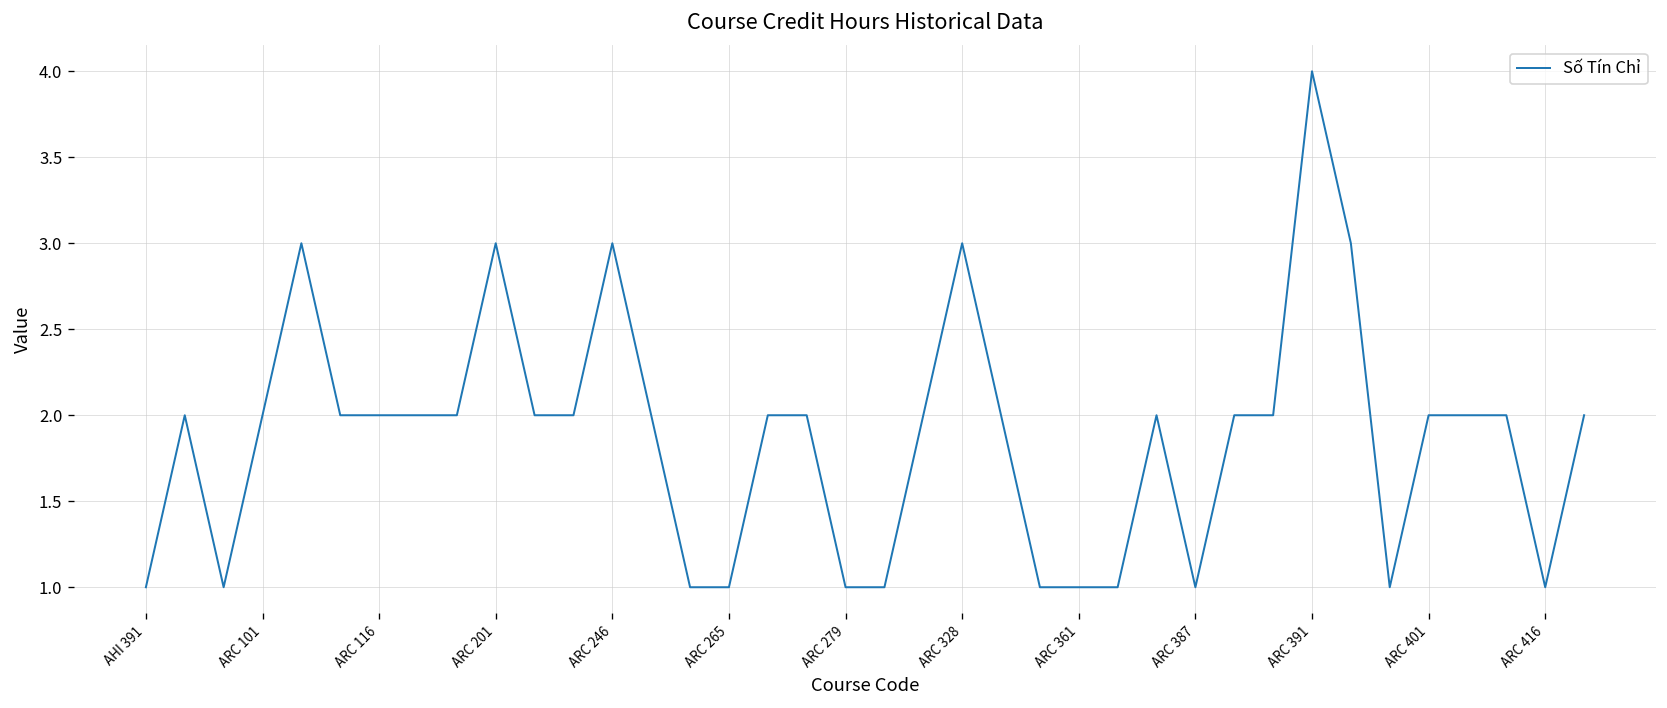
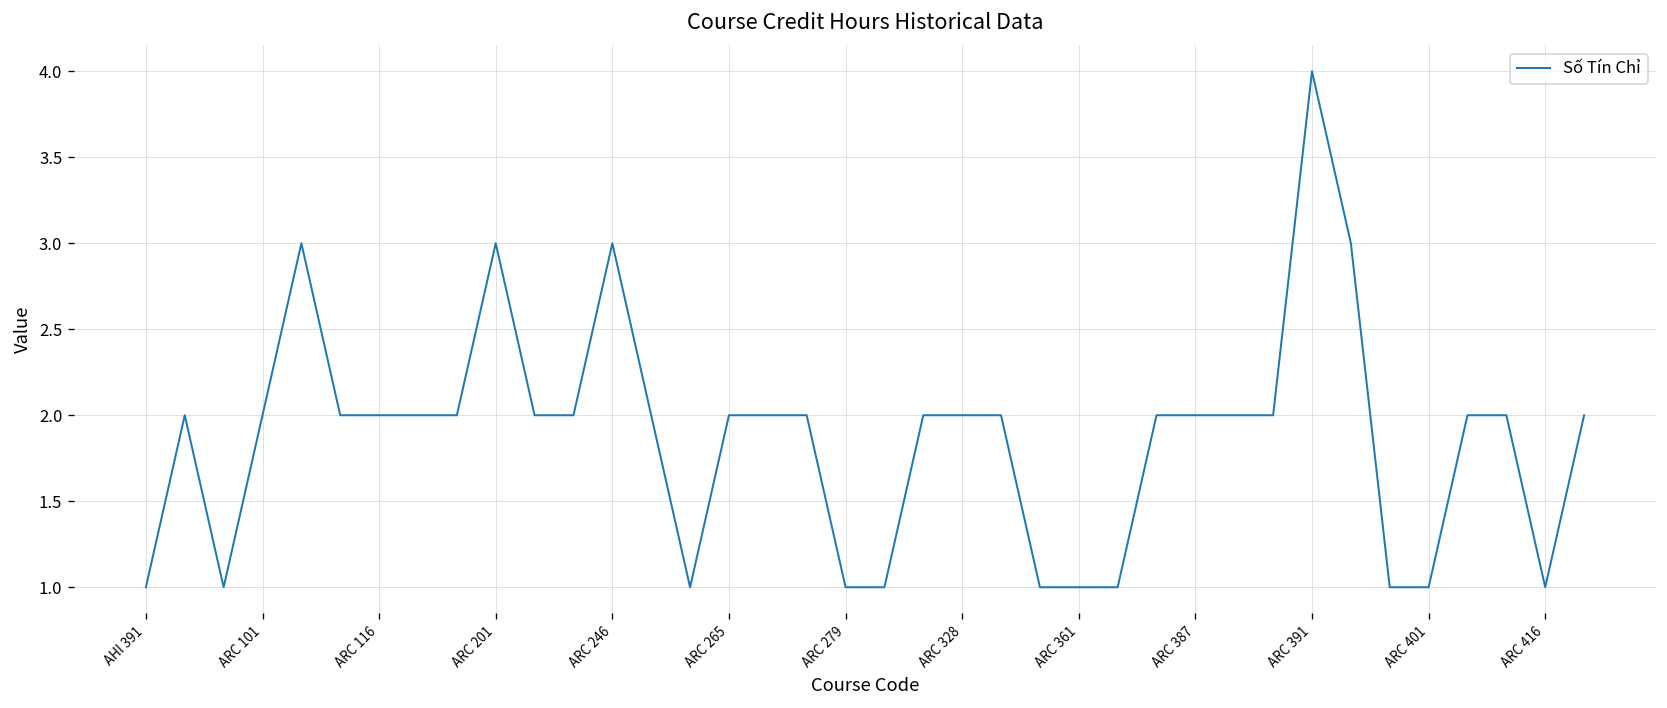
ARC 265: 1 -> 2
ARC 328: 3 -> 2
ARC 387: 1 -> 2
ARC 401: 2 -> 1
